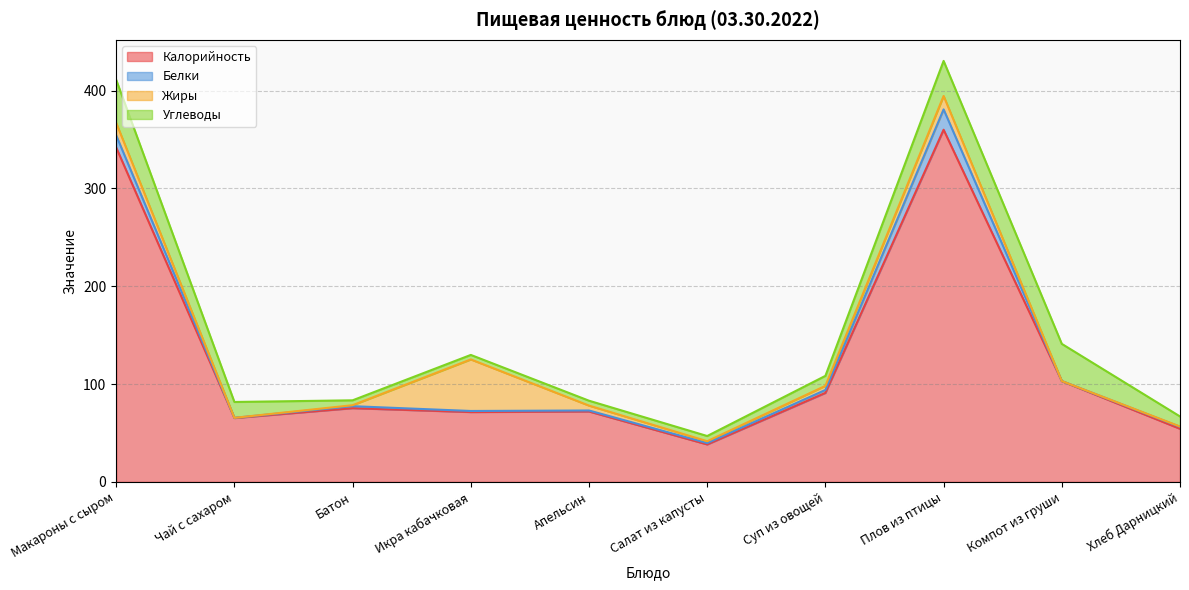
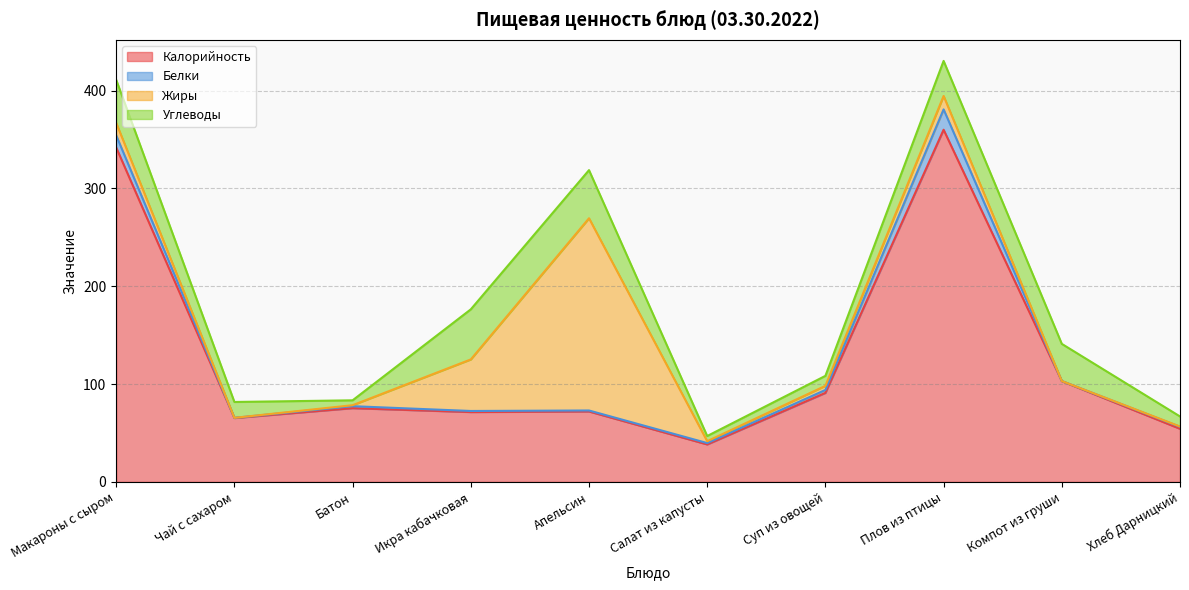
Углеводы, Икра кабачковая: 0 -> 50
Жиры, Апельсин: 10 -> 200
Углеводы, Апельсин: 10 -> 50
